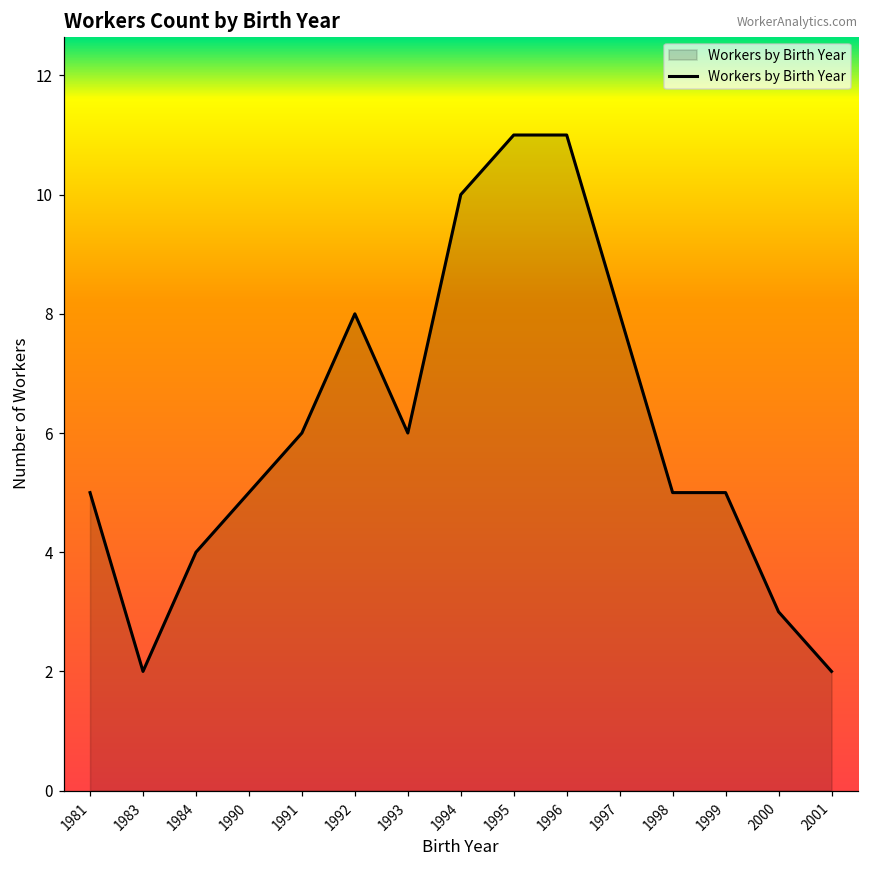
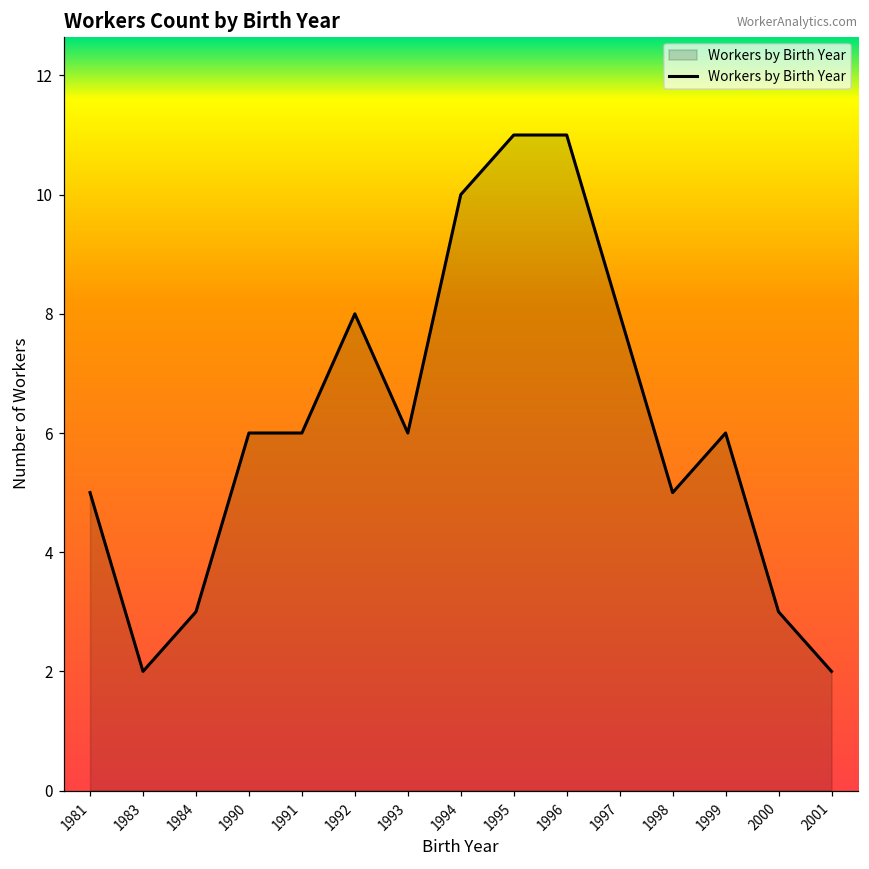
1984: 4 -> 3
1990: 5 -> 6
1999: 5 -> 6
